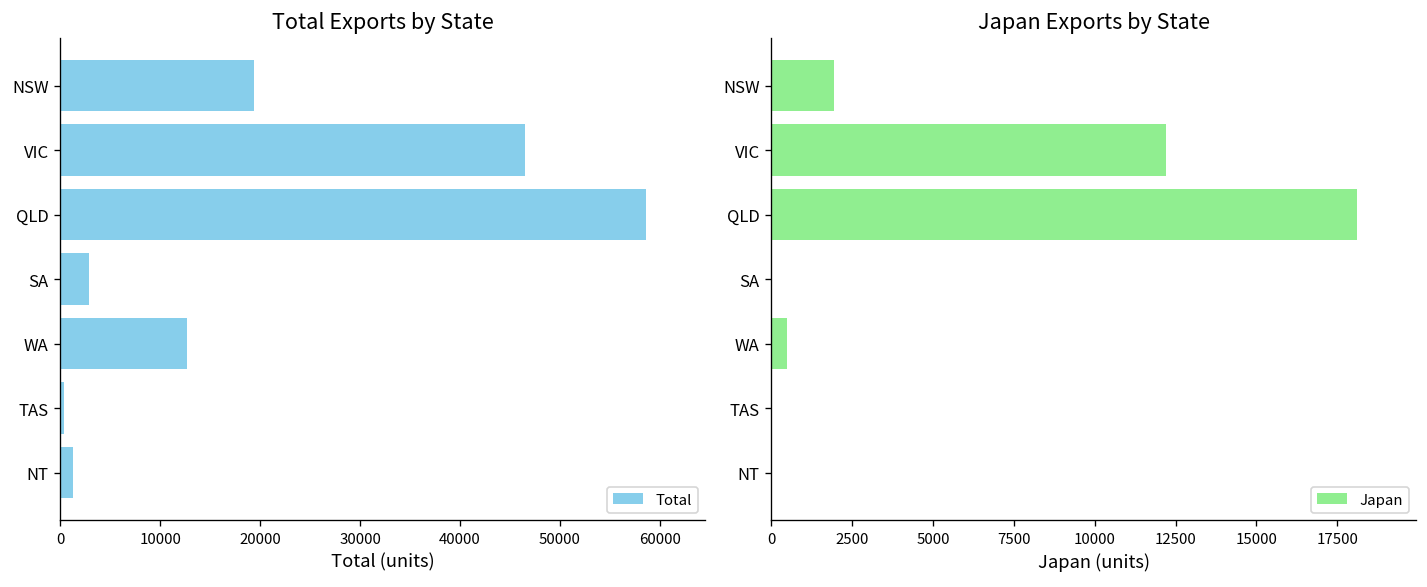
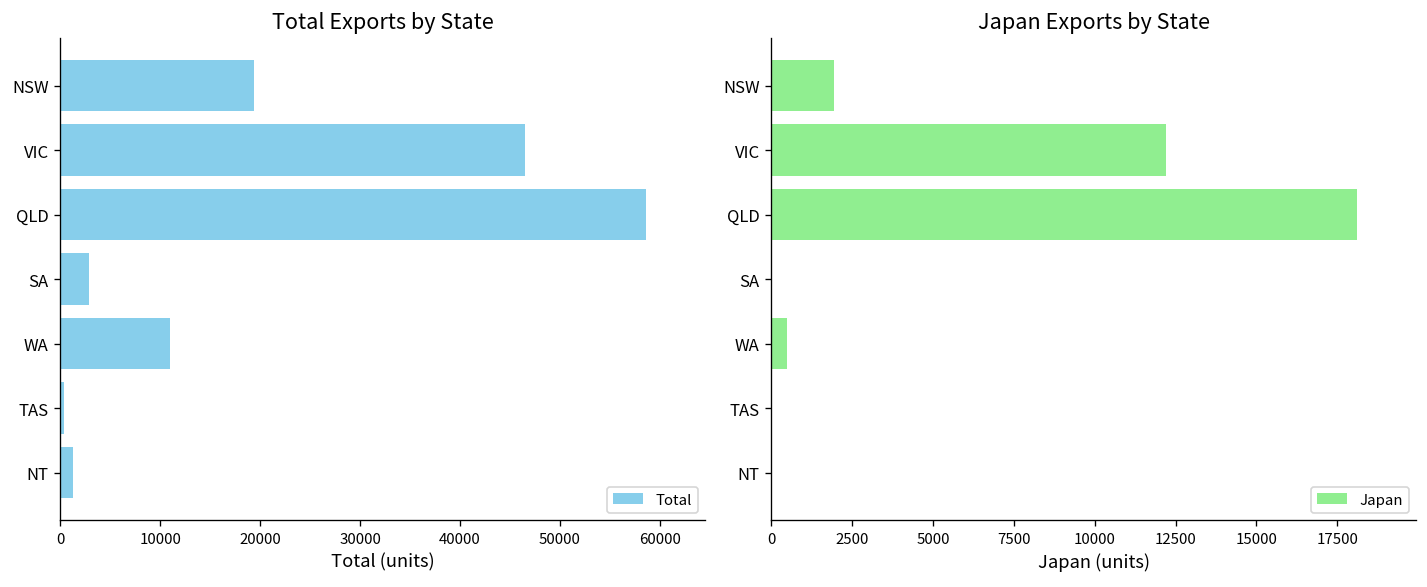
Total Exports by State, WA: 13000 -> 11000
